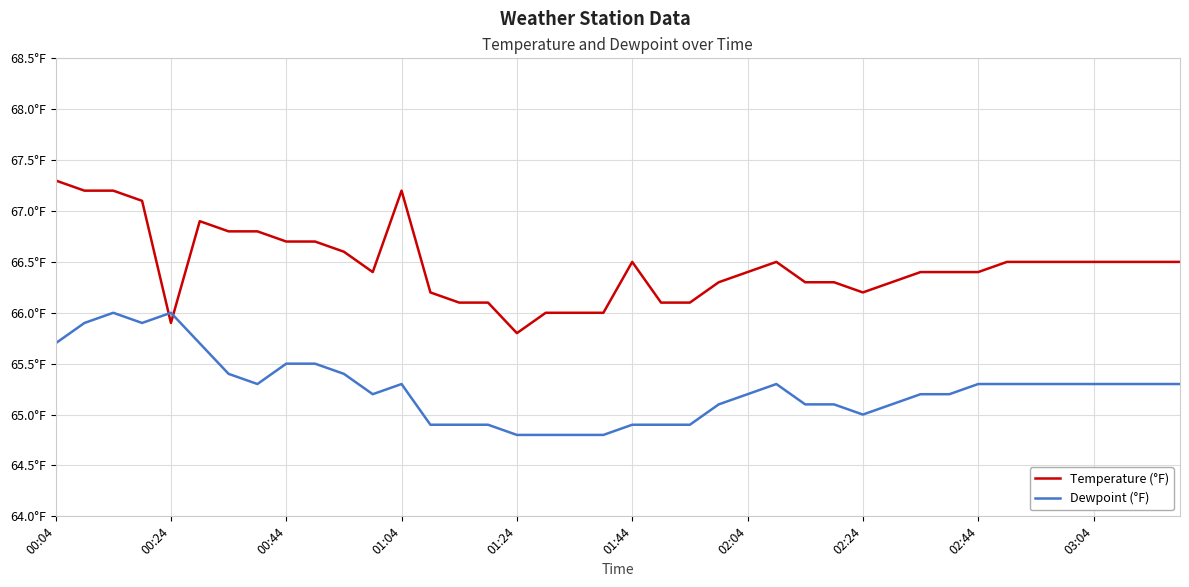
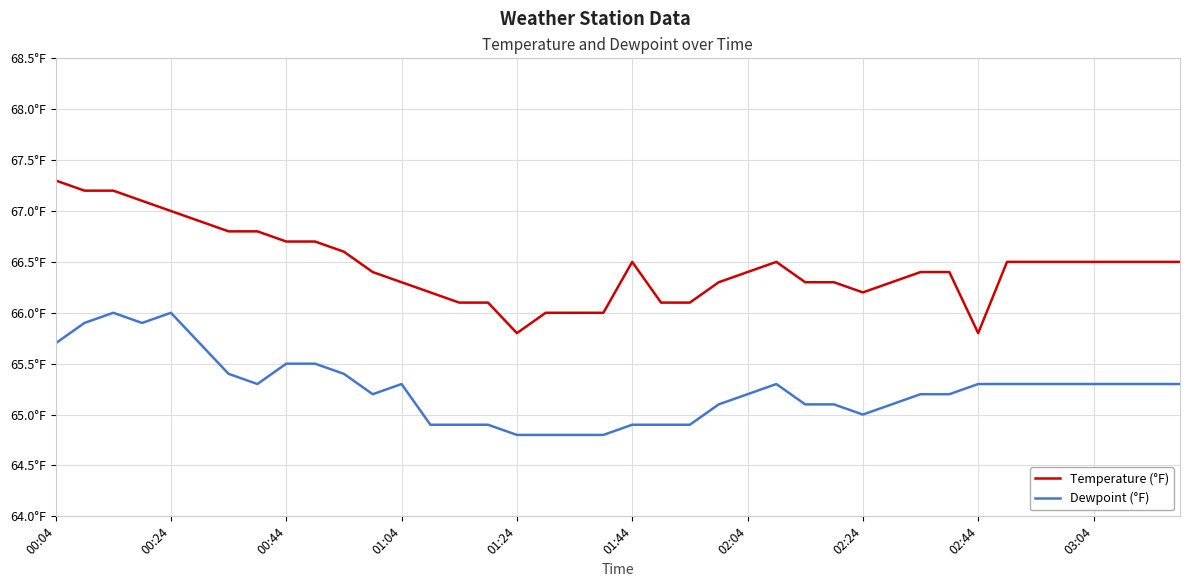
Temperature (°F), 00:24: 65.9°F -> 67.0°F
Temperature (°F), 01:04: 67.2°F -> 66.3°F
Temperature (°F), 02:44: 66.4°F -> 65.8°F
